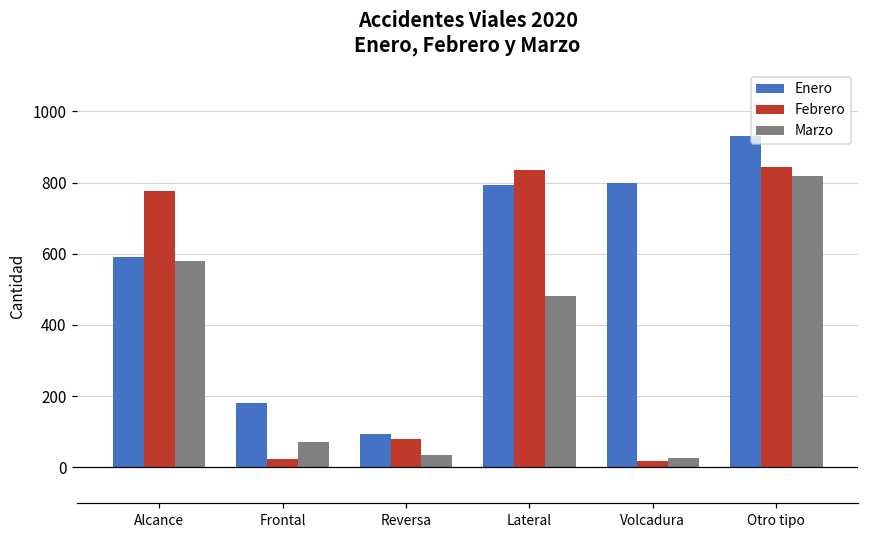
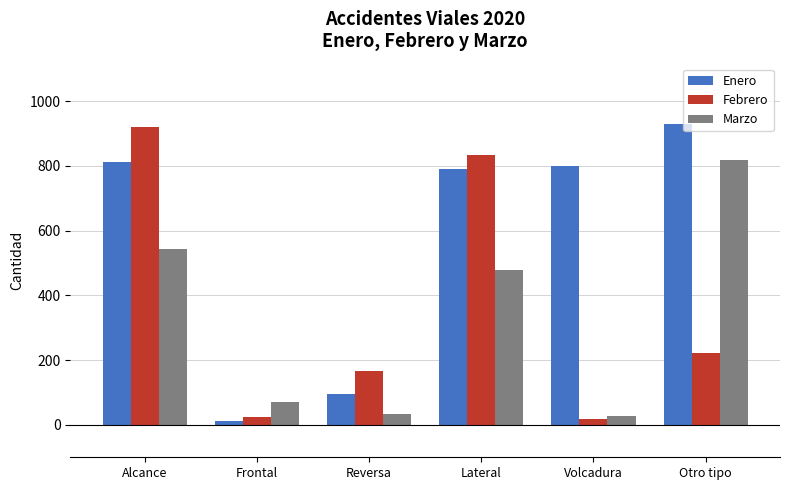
Enero, Alcance: 590 -> 810
Febrero, Alcance: 780 -> 920
Marzo, Alcance: 580 -> 540
Enero, Frontal: 180 -> 10
Febrero, Reversa: 80 -> 170
Febrero, Otro tipo: 850 -> 220
